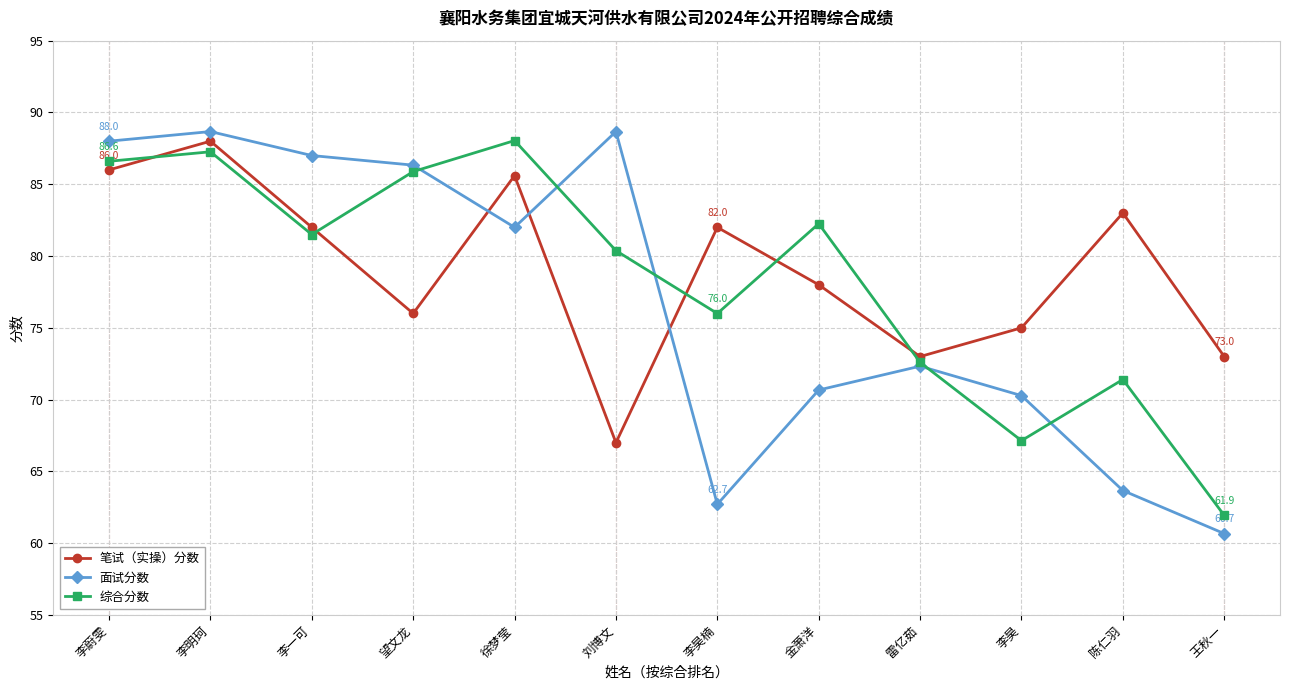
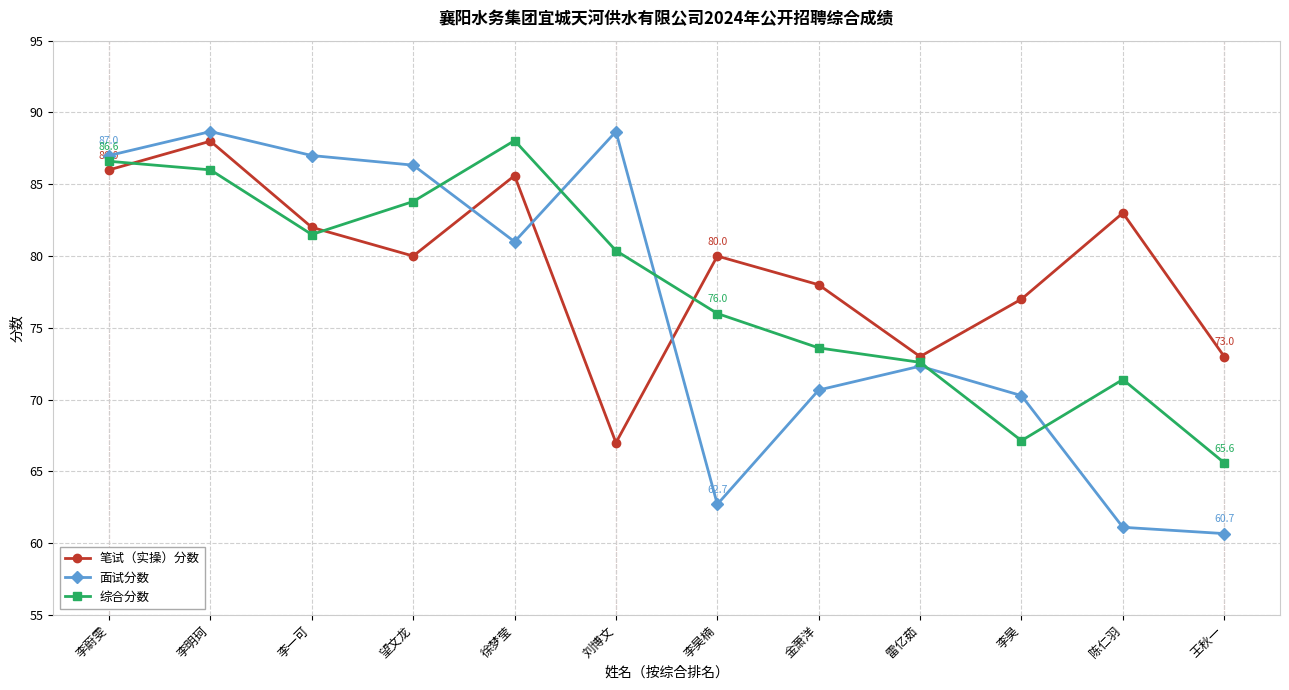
面试分数, 李蔚雯: 88.0 -> 87.0
综合分数, 李明珂: 87.3 -> 86.0
笔试（实操）分数, 望文龙: 76 -> 80
综合分数, 望文龙: 85.9 -> 83.8
面试分数, 徐梦莹: 82 -> 81
笔试（实操）分数, 李昊楠: 82.0 -> 80.0
综合分数, 金萧洋: 82.3 -> 73.6
笔试（实操）分数, 李昊: 75 -> 77
面试分数, 陈仁羽: 63.7 -> 61.1
综合分数, 王秋一: 61.9 -> 65.6
